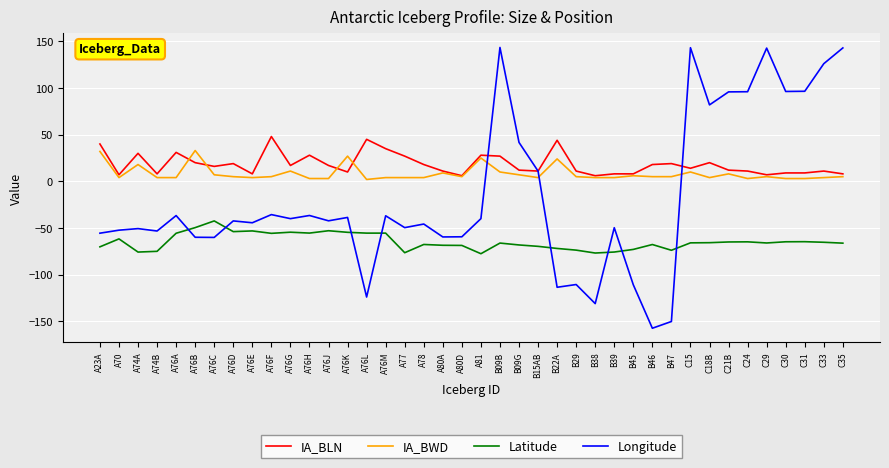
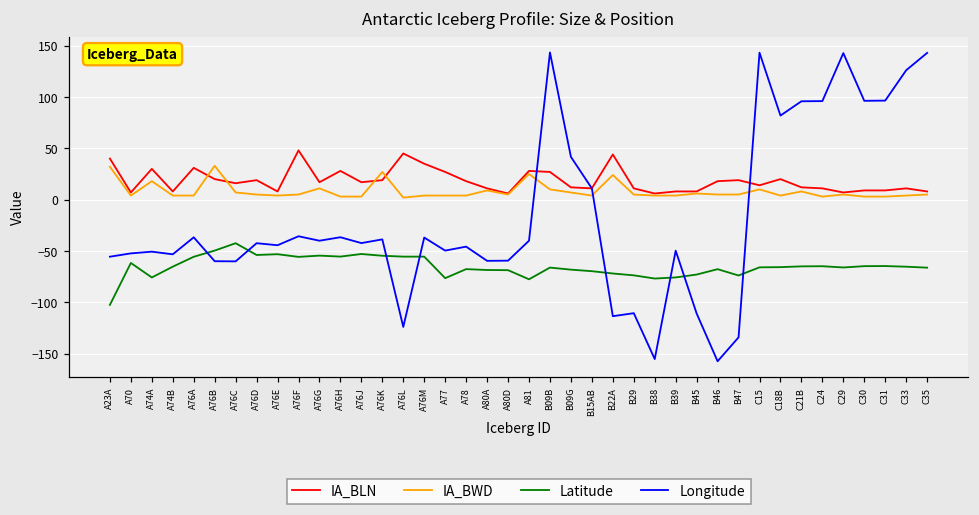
Latitude, A23A: -70 -> -100
Latitude, A74B: -80 -> -70
IA_BLN, A76K: 10 -> 20
Longitude, B38: -130 -> -160
Longitude, B47: -150 -> -130
